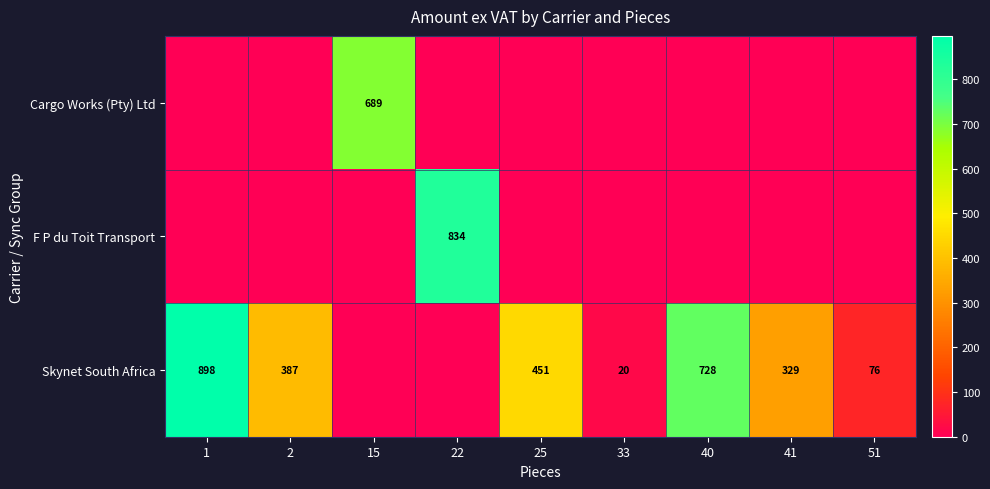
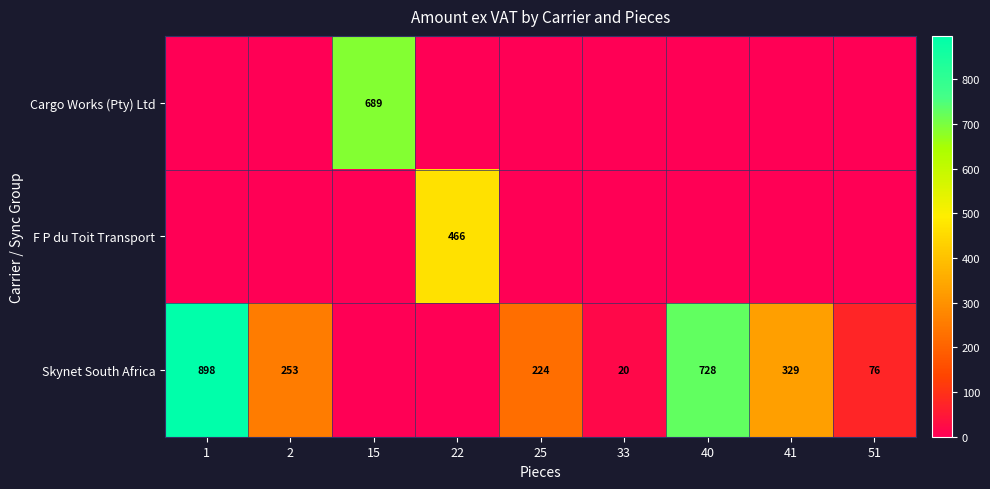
F P du Toit Transport, 22: 834 -> 466
Skynet South Africa, 2: 387 -> 253
Skynet South Africa, 25: 451 -> 224
